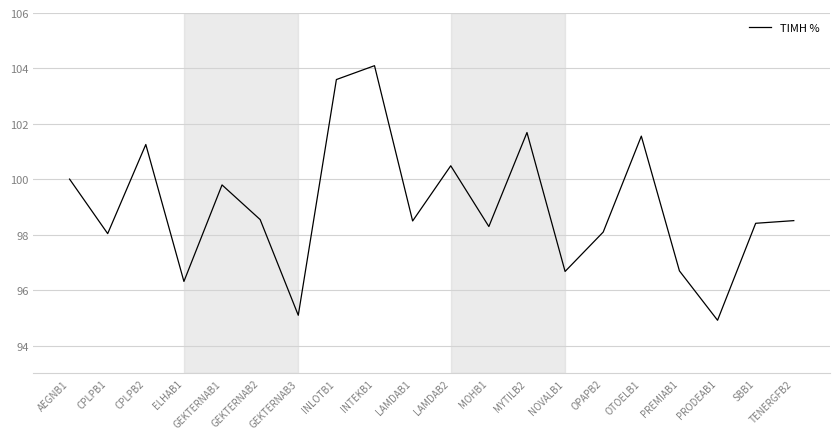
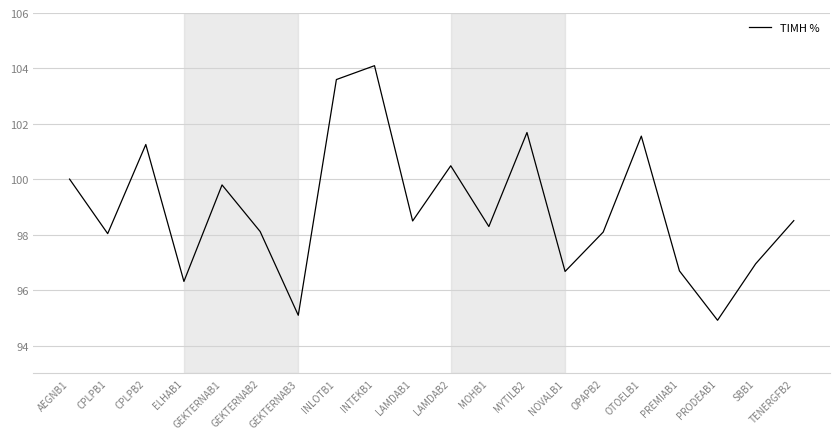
GEKTERNAB2: 98.6 -> 98.1
SBB1: 98.4 -> 97.0
